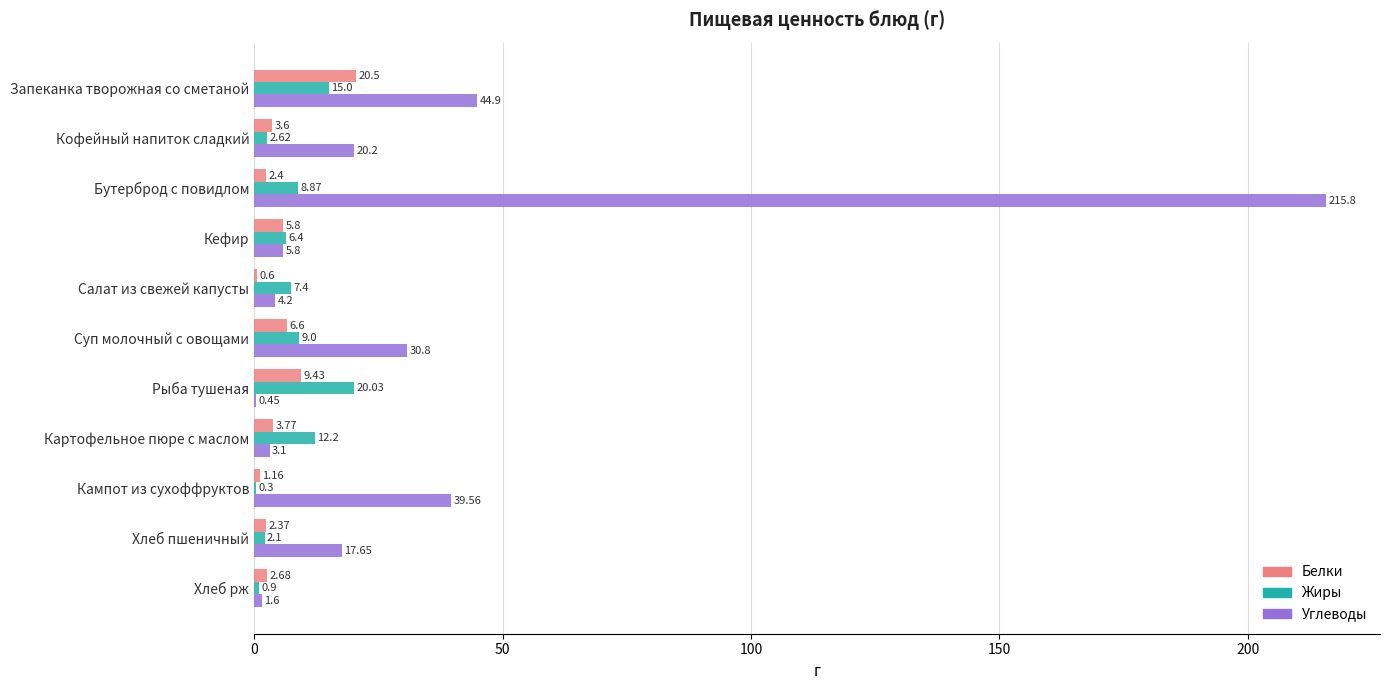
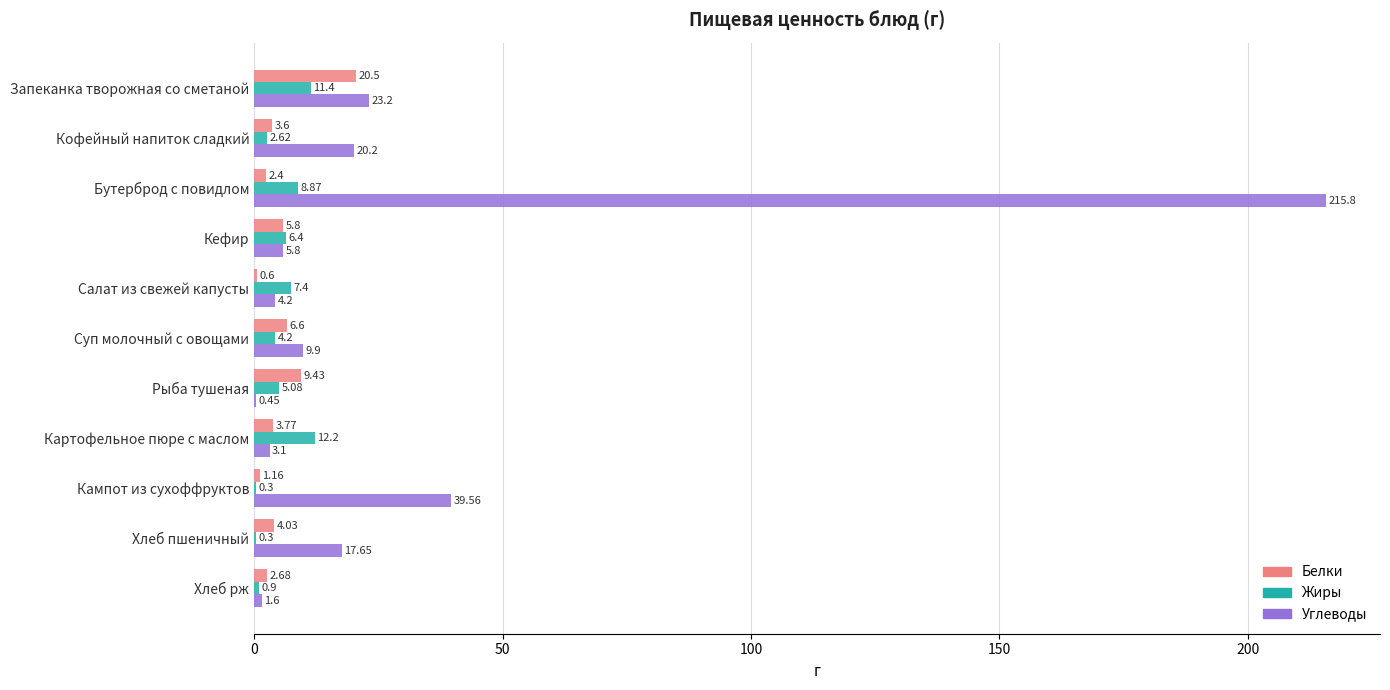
Жиры, Запеканка творожная со сметаной: 15.0 -> 11.4
Углеводы, Запеканка творожная со сметаной: 44.9 -> 23.2
Жиры, Суп молочный с овощами: 9.0 -> 4.2
Углеводы, Суп молочный с овощами: 30.8 -> 9.9
Жиры, Рыба тушеная: 20.03 -> 5.08
Белки, Хлеб пшеничный: 2.37 -> 4.03
Жиры, Хлеб пшеничный: 2.1 -> 0.3
